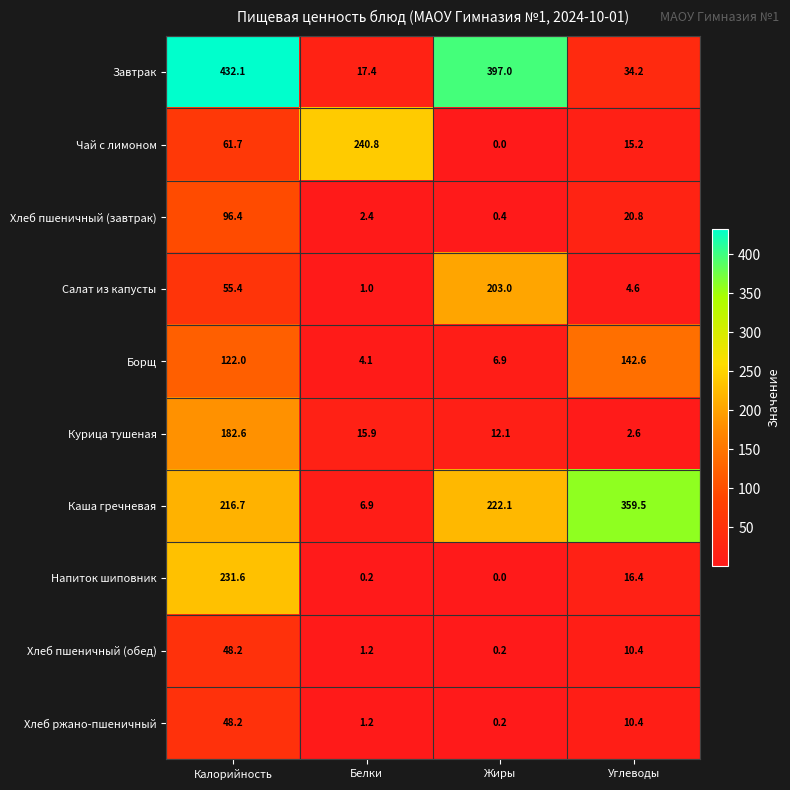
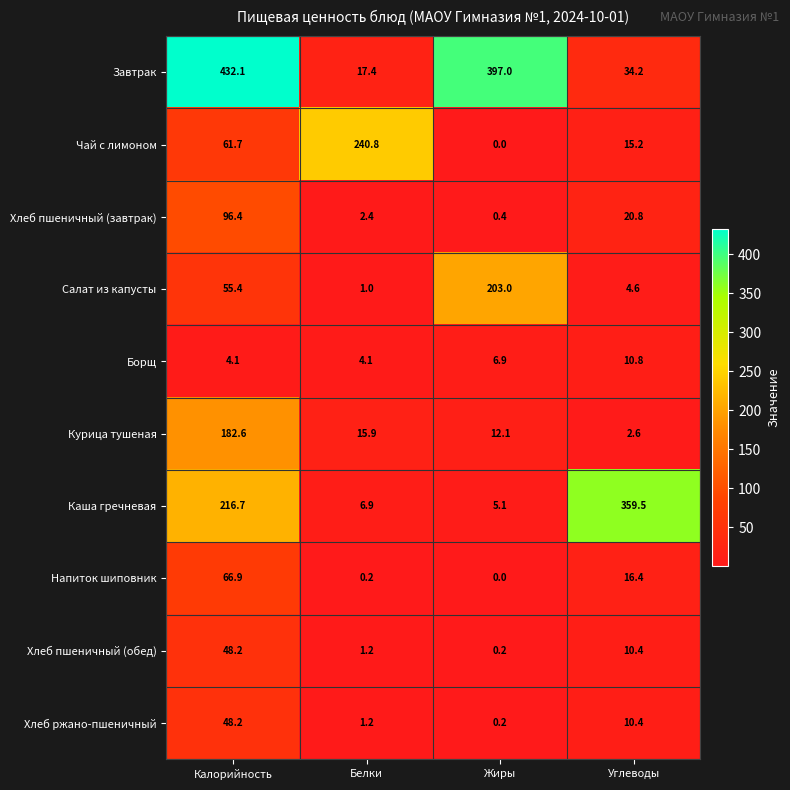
Борщ, Калорийность: 122.0 -> 4.1
Борщ, Углеводы: 142.6 -> 10.8
Каша гречневая, Жиры: 222.1 -> 5.1
Напиток шиповник, Калорийность: 231.6 -> 66.9
